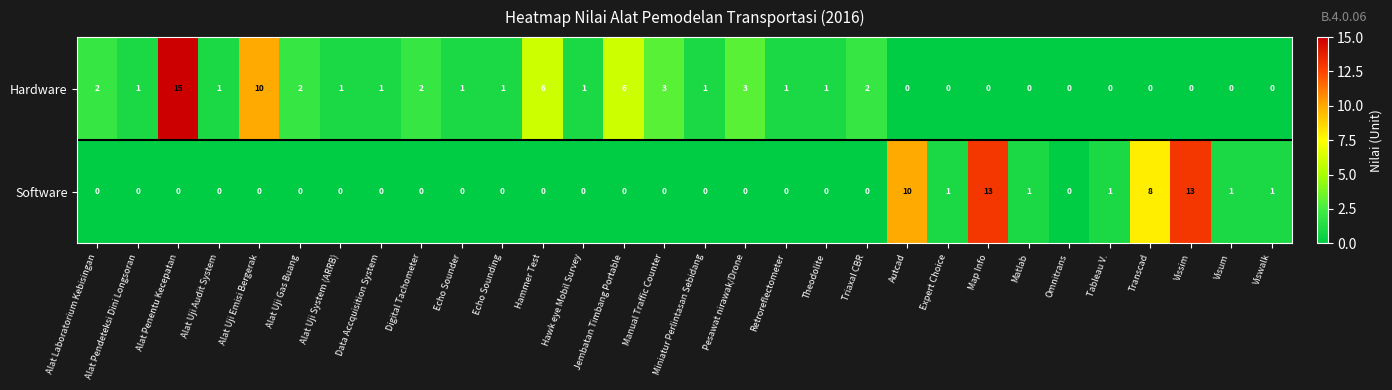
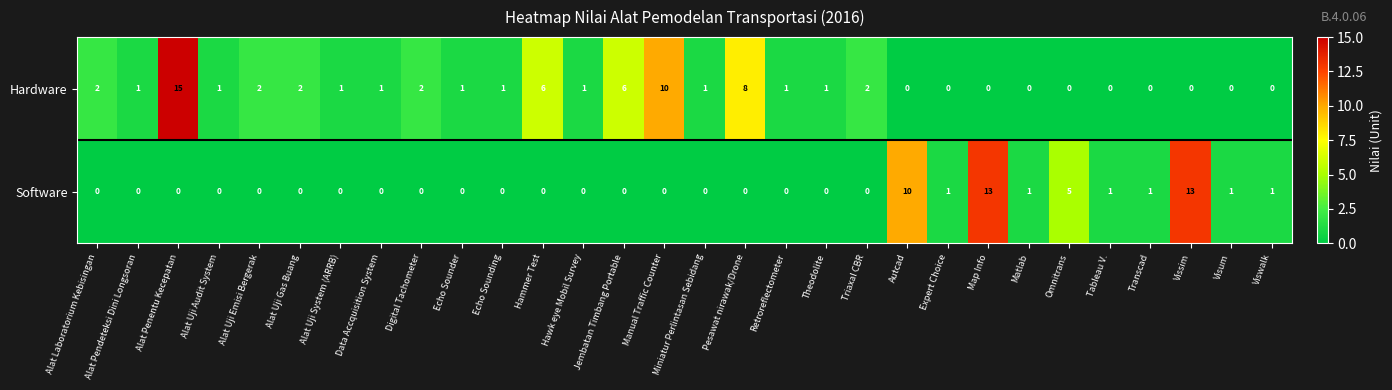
Hardware, Alat Uji Emisi Bergerak: 10 -> 2
Hardware, Manual Traffic Counter: 3 -> 10
Hardware, Pesawat nirawak/Drone: 3 -> 8
Software, Omnitrans: 0 -> 5
Software, Transcad: 8 -> 1
